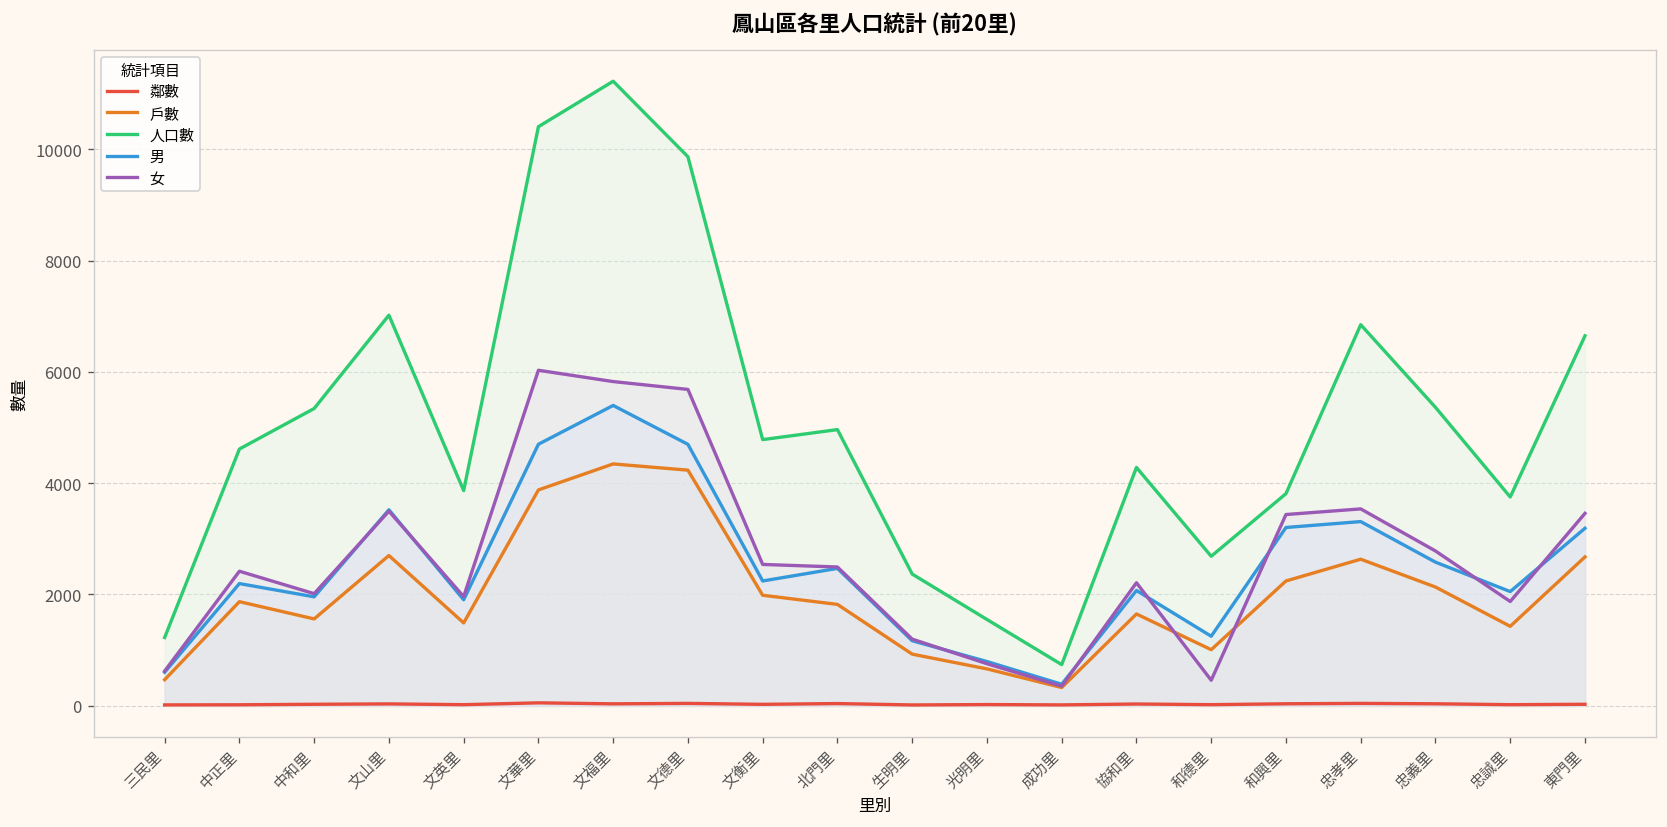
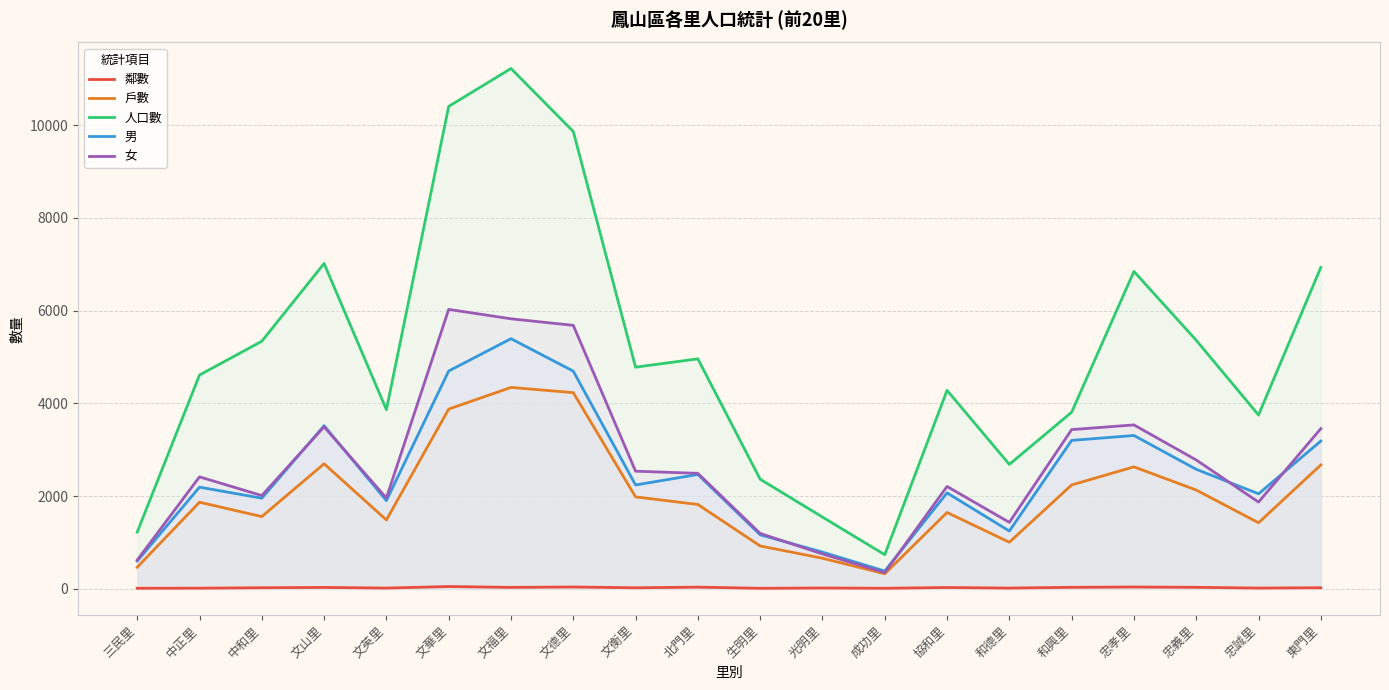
女, 和德里: 500 -> 1400
人口數, 東門里: 6600 -> 6900
